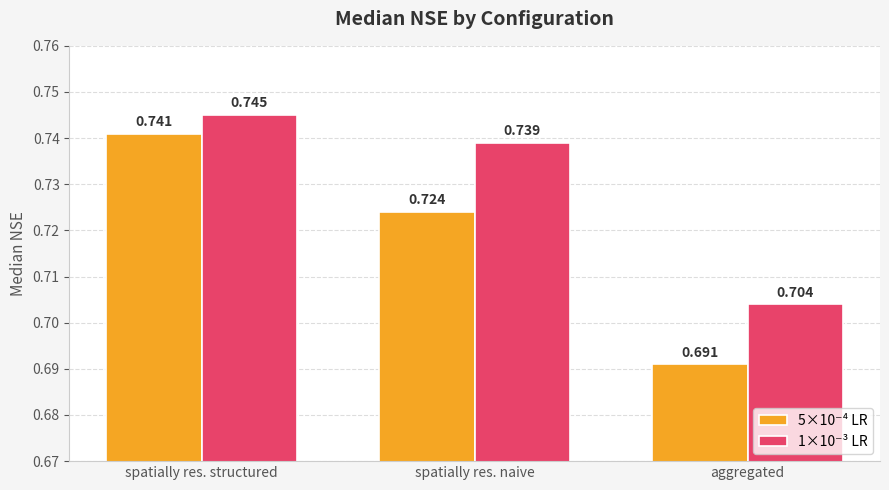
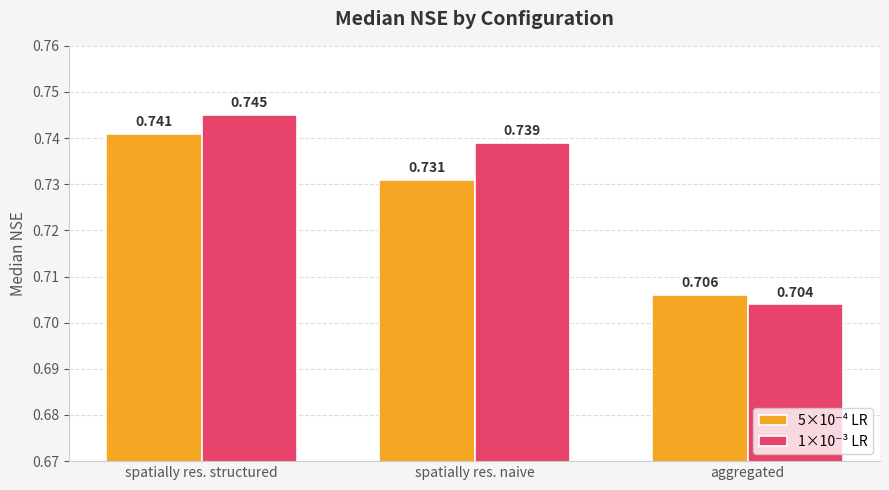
5×10⁻⁴ LR, spatially res. naive: 0.724 -> 0.731
5×10⁻⁴ LR, aggregated: 0.691 -> 0.706
